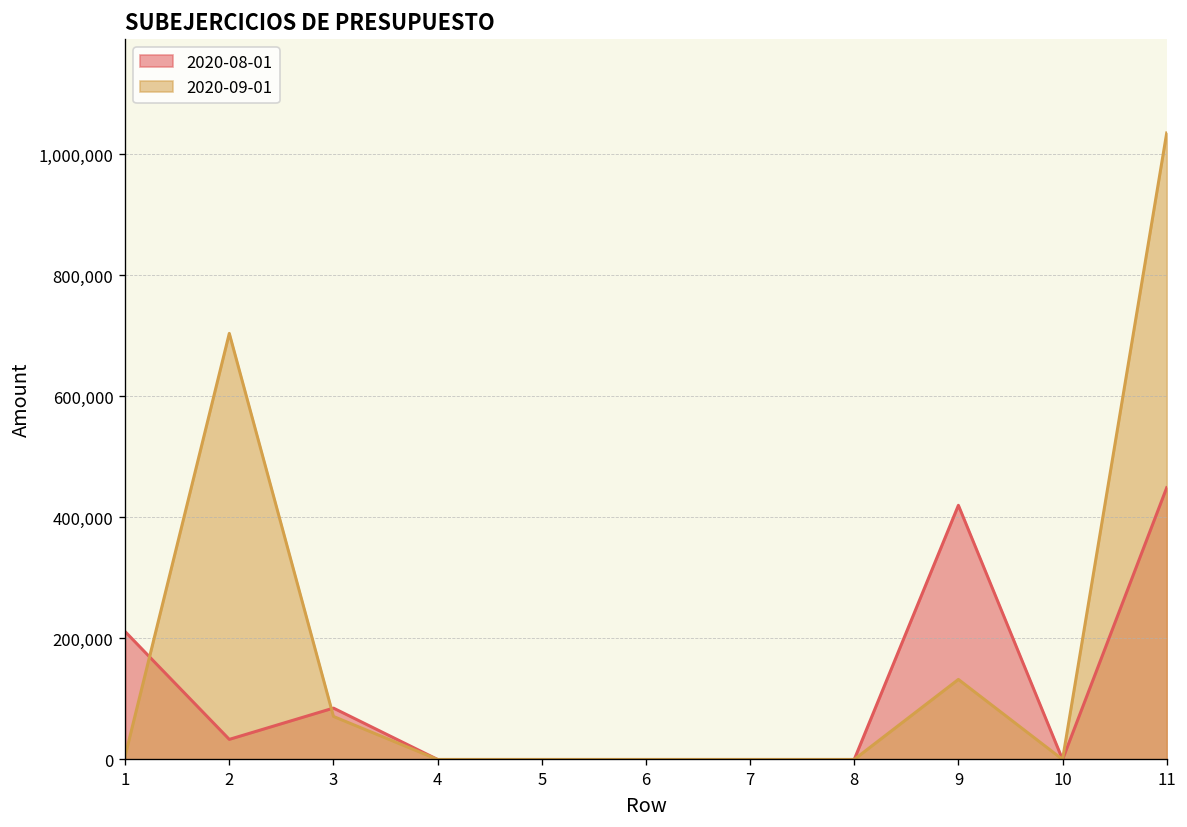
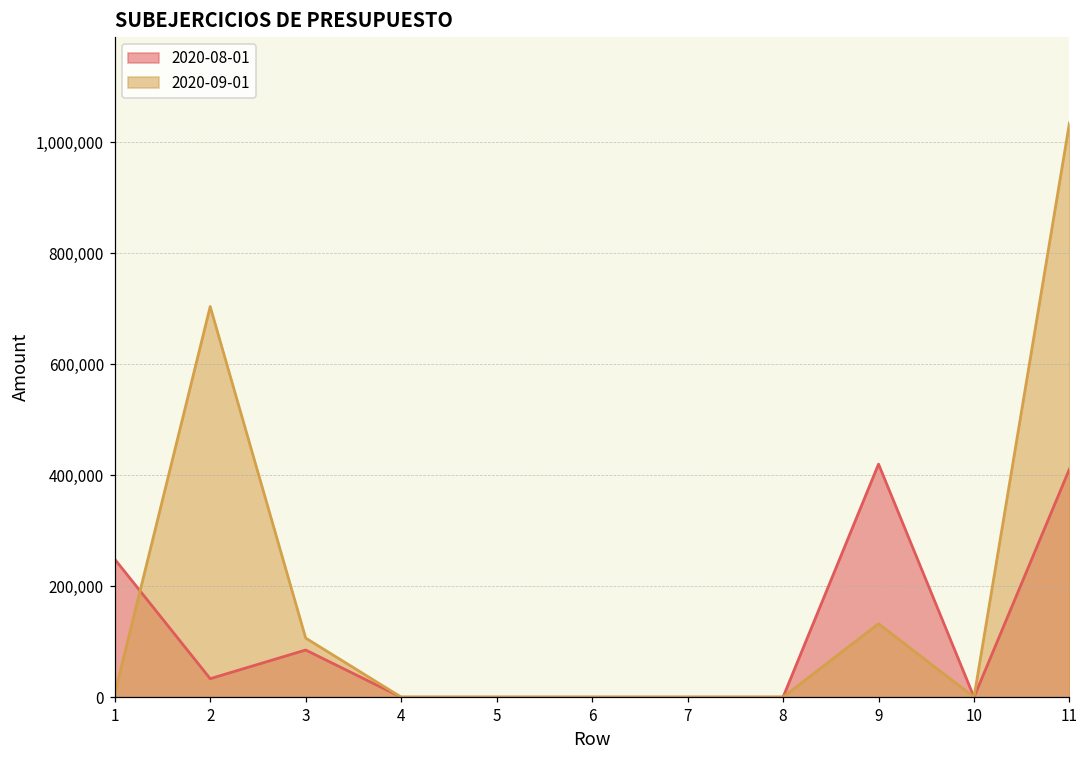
2020-08-01, 1: 210,000 -> 250,000
2020-09-01, 3: 70,000 -> 110,000
2020-08-01, 11: 450,000 -> 410,000
